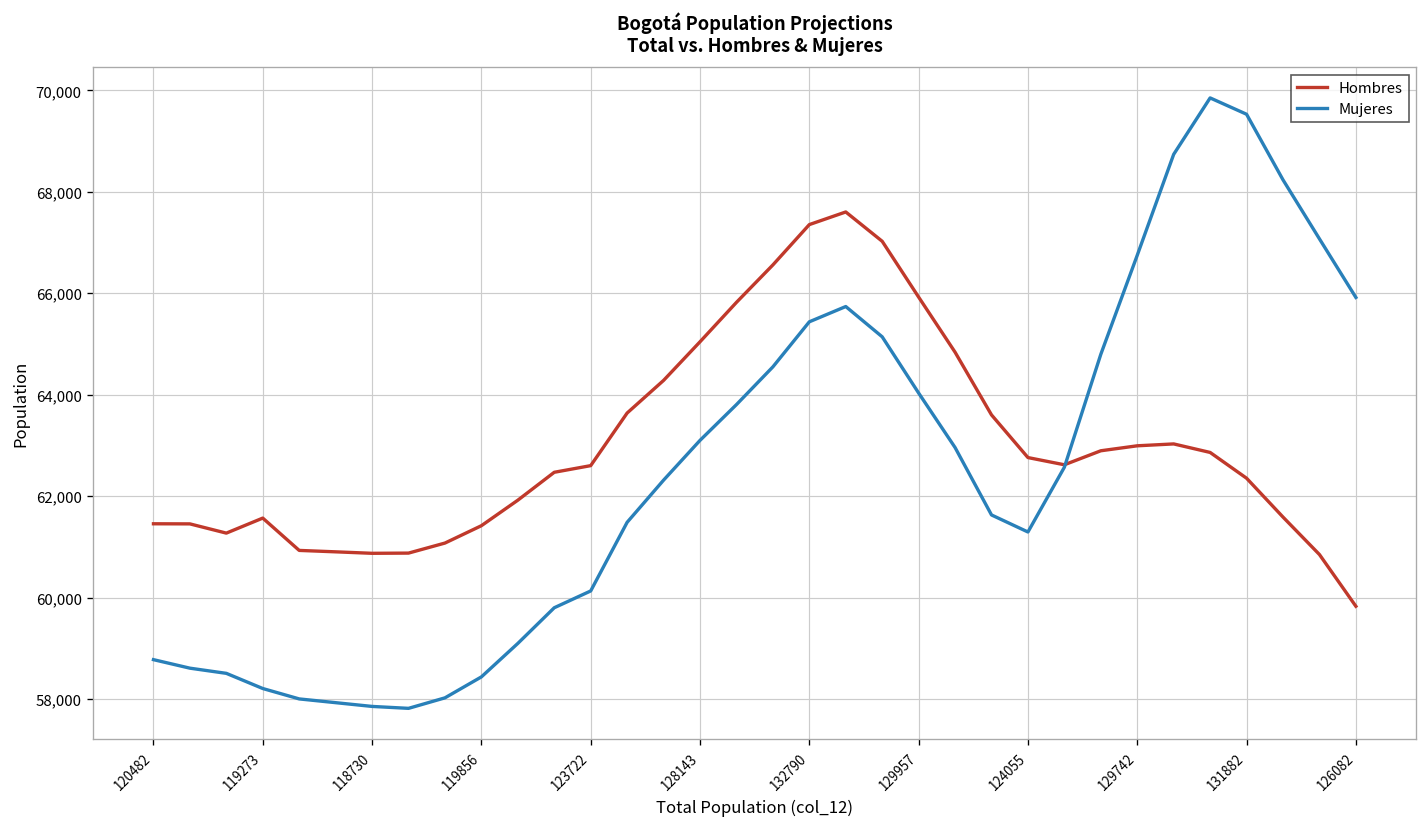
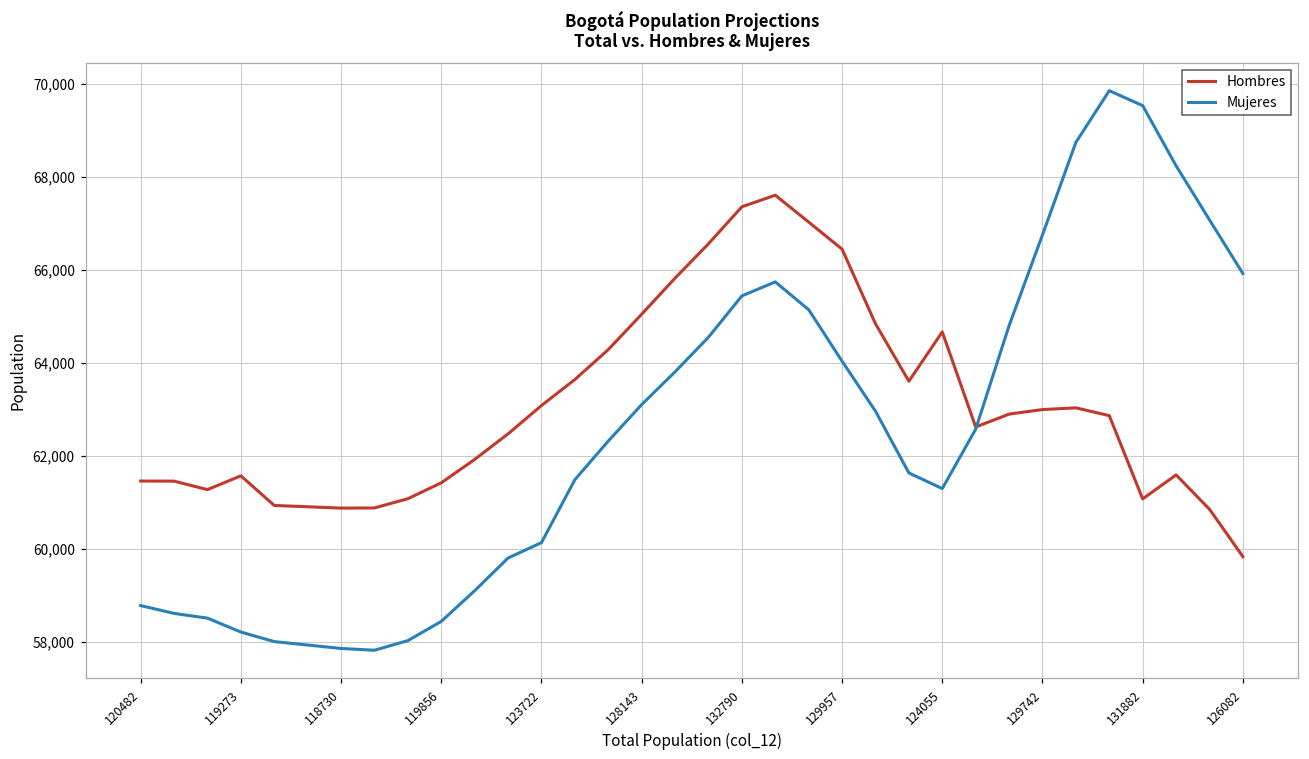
Hombres, 123722: 62,600 -> 63,100
Hombres, 129957: 65,900 -> 66,400
Hombres, 124055: 62,800 -> 64,700
Hombres, 131882: 62,400 -> 61,100
